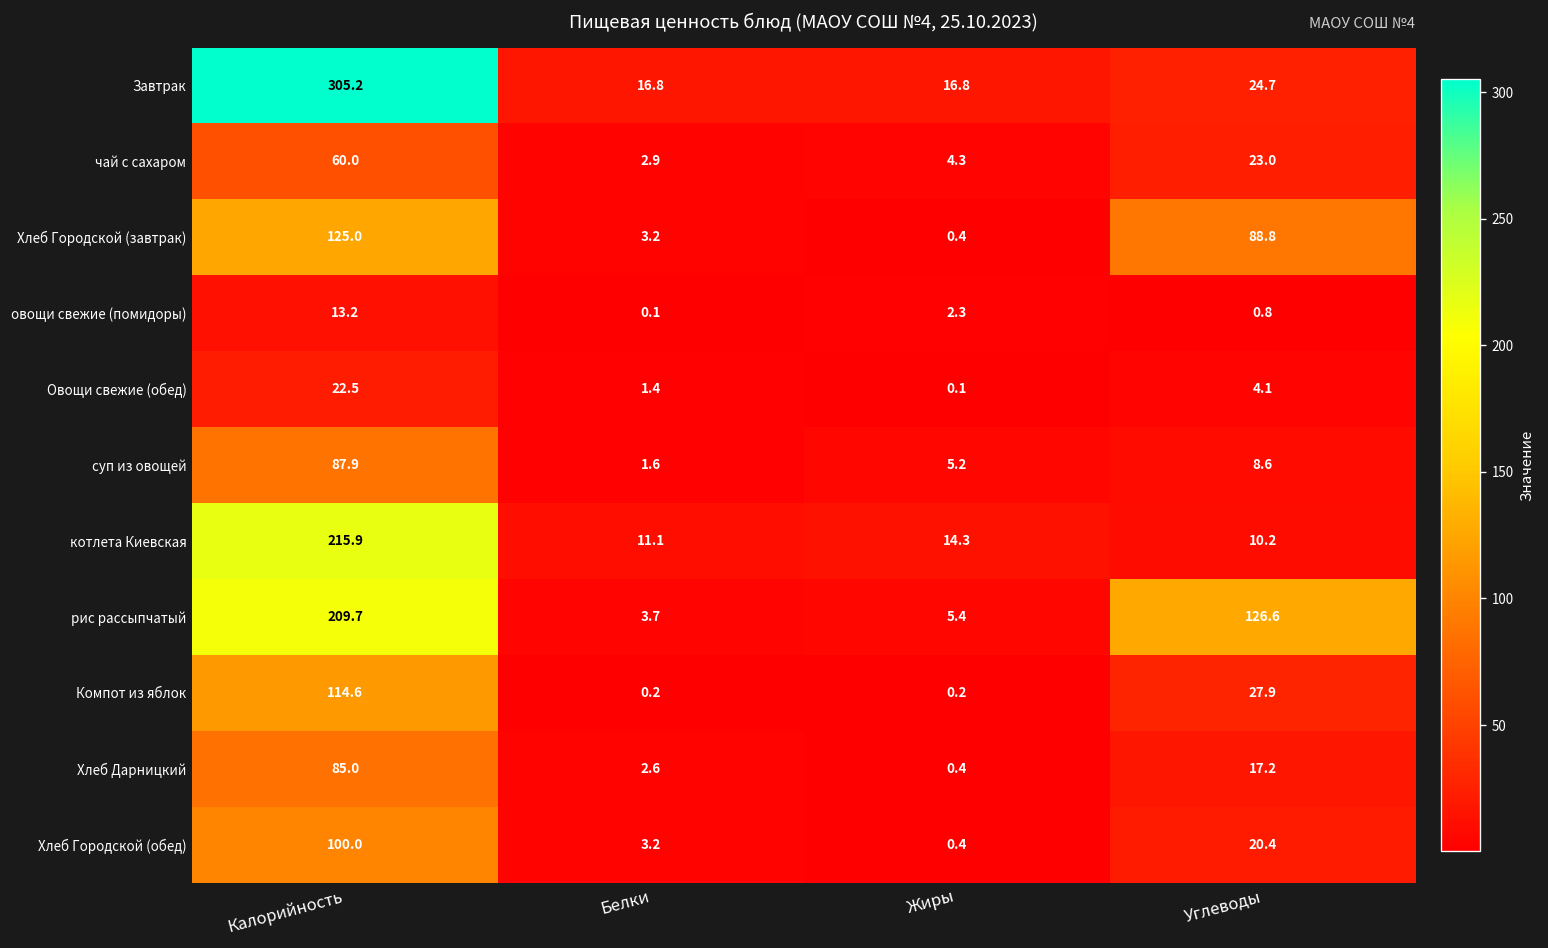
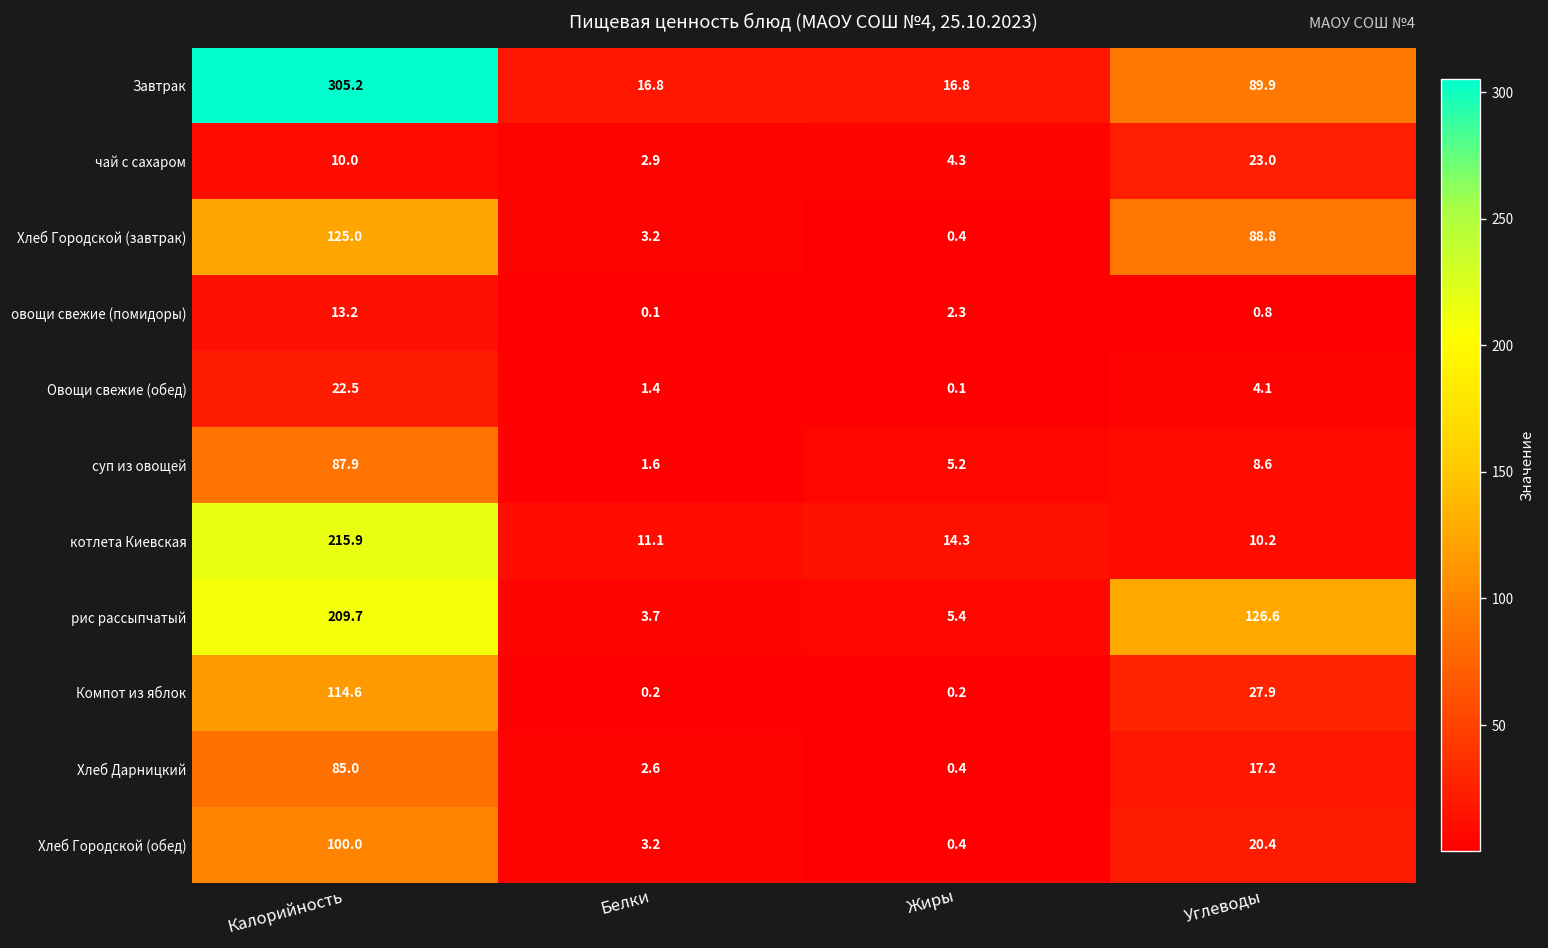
Завтрак, Углеводы: 24.7 -> 89.9
чай с сахаром, Калорийность: 60.0 -> 10.0
